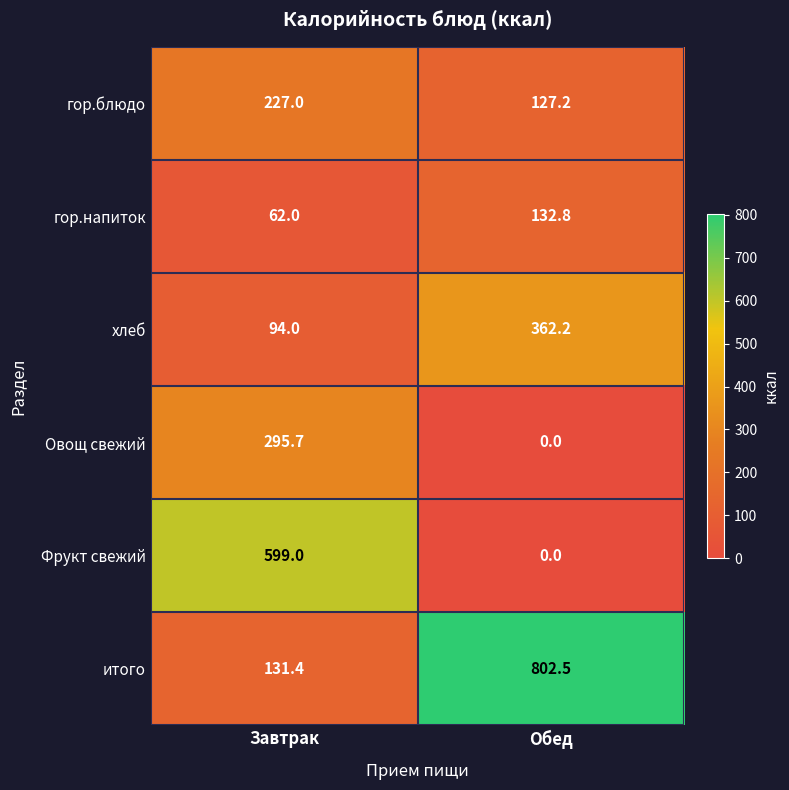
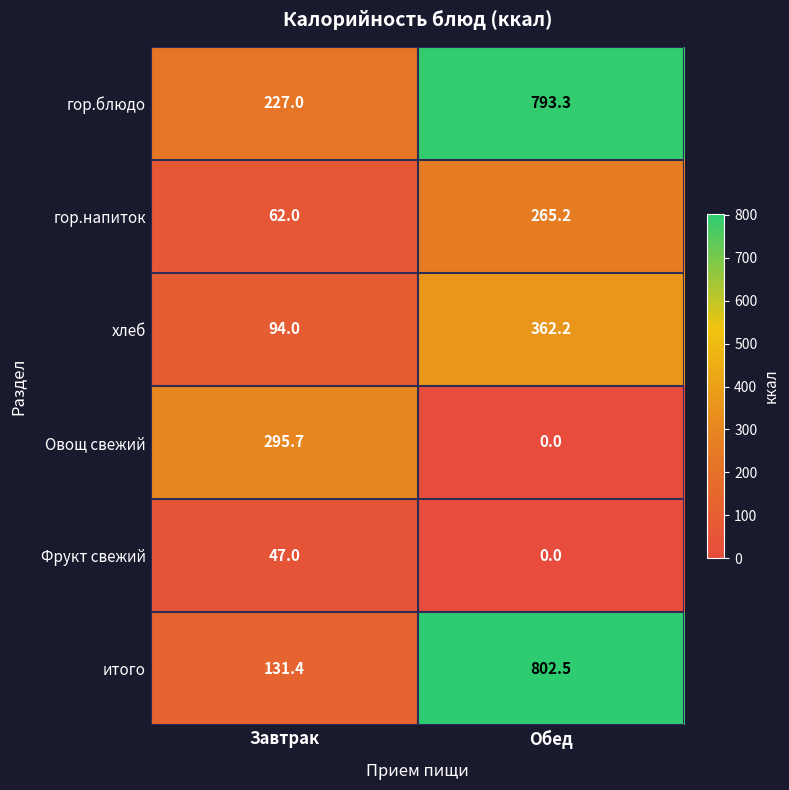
гор.блюдо, Обед: 127.2 -> 793.3
гор.напиток, Обед: 132.8 -> 265.2
Фрукт свежий, Завтрак: 599.0 -> 47.0
